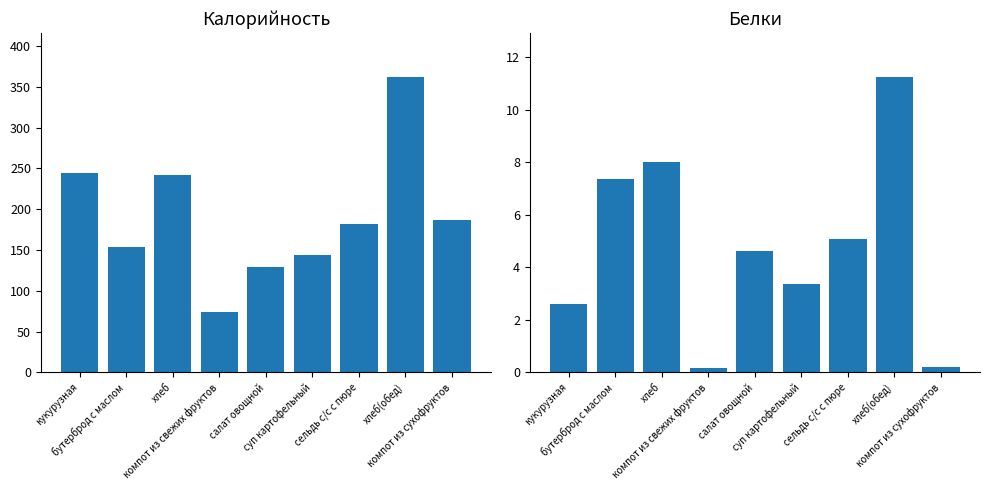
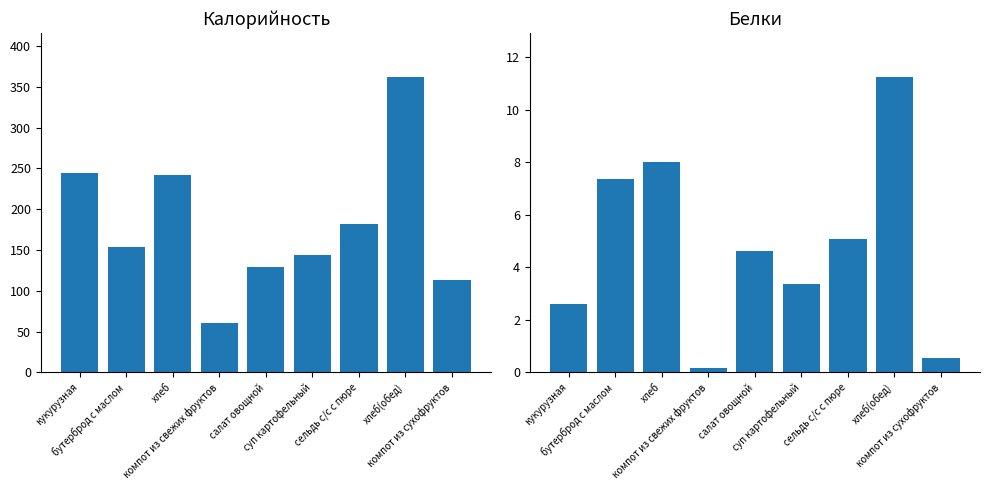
Калорийность, компот из свежих фруктов: 70 -> 60
Калорийность, компот из сухофруктов: 190 -> 110
Белки, компот из сухофруктов: 0.2 -> 0.6
